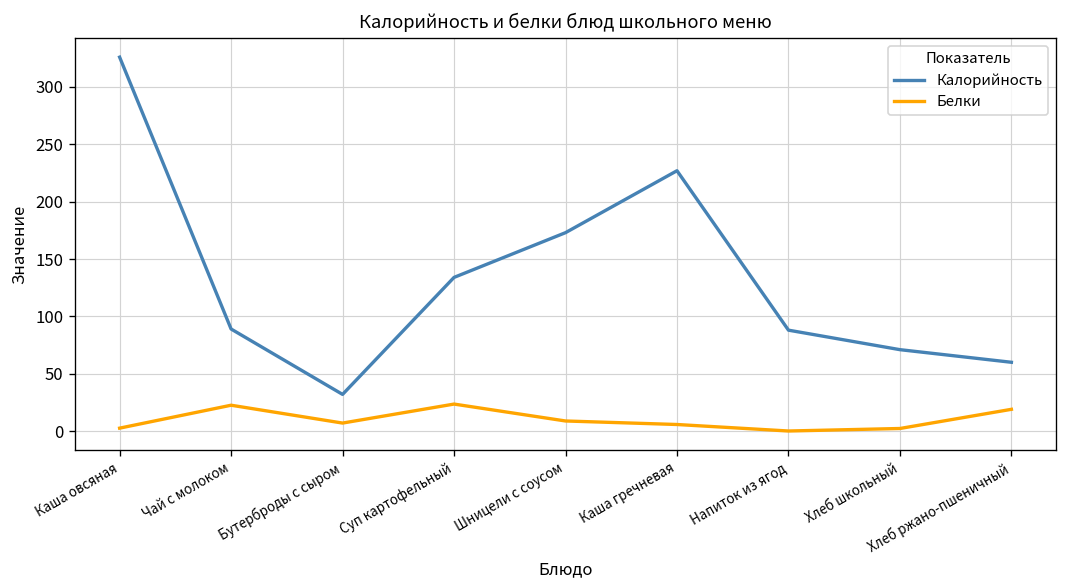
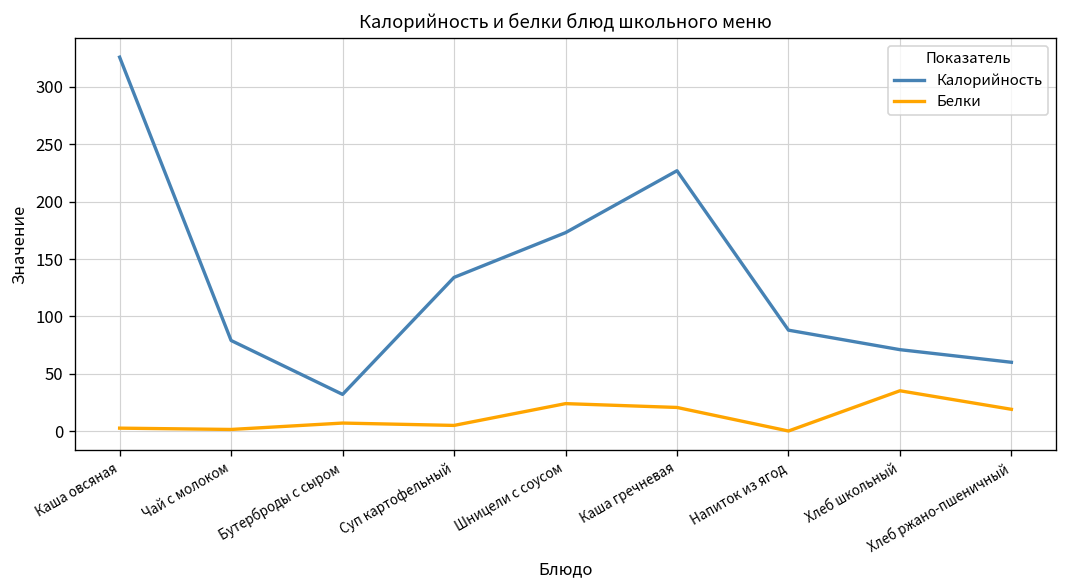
Калорийность, Чай с молоком: 90 -> 80
Белки, Чай с молоком: 20 -> 0
Белки, Суп картофельный: 20 -> 0
Белки, Шницели с соусом: 10 -> 20
Белки, Каша гречневая: 10 -> 20
Белки, Хлеб школьный: 0 -> 40
